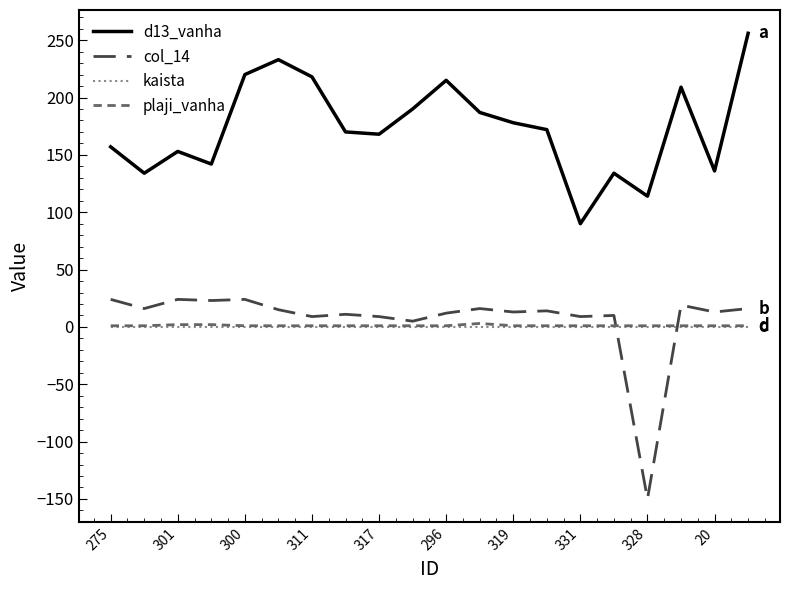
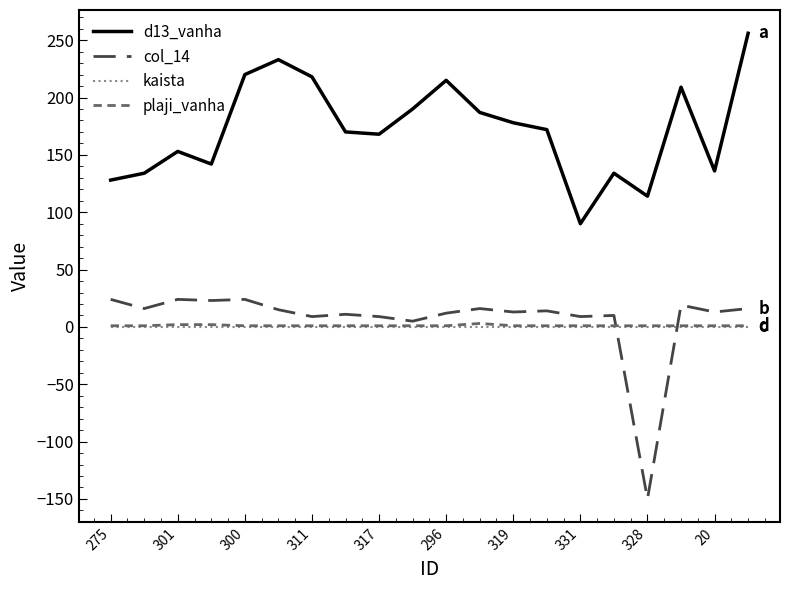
d13_vanha, 275: 157 -> 128
